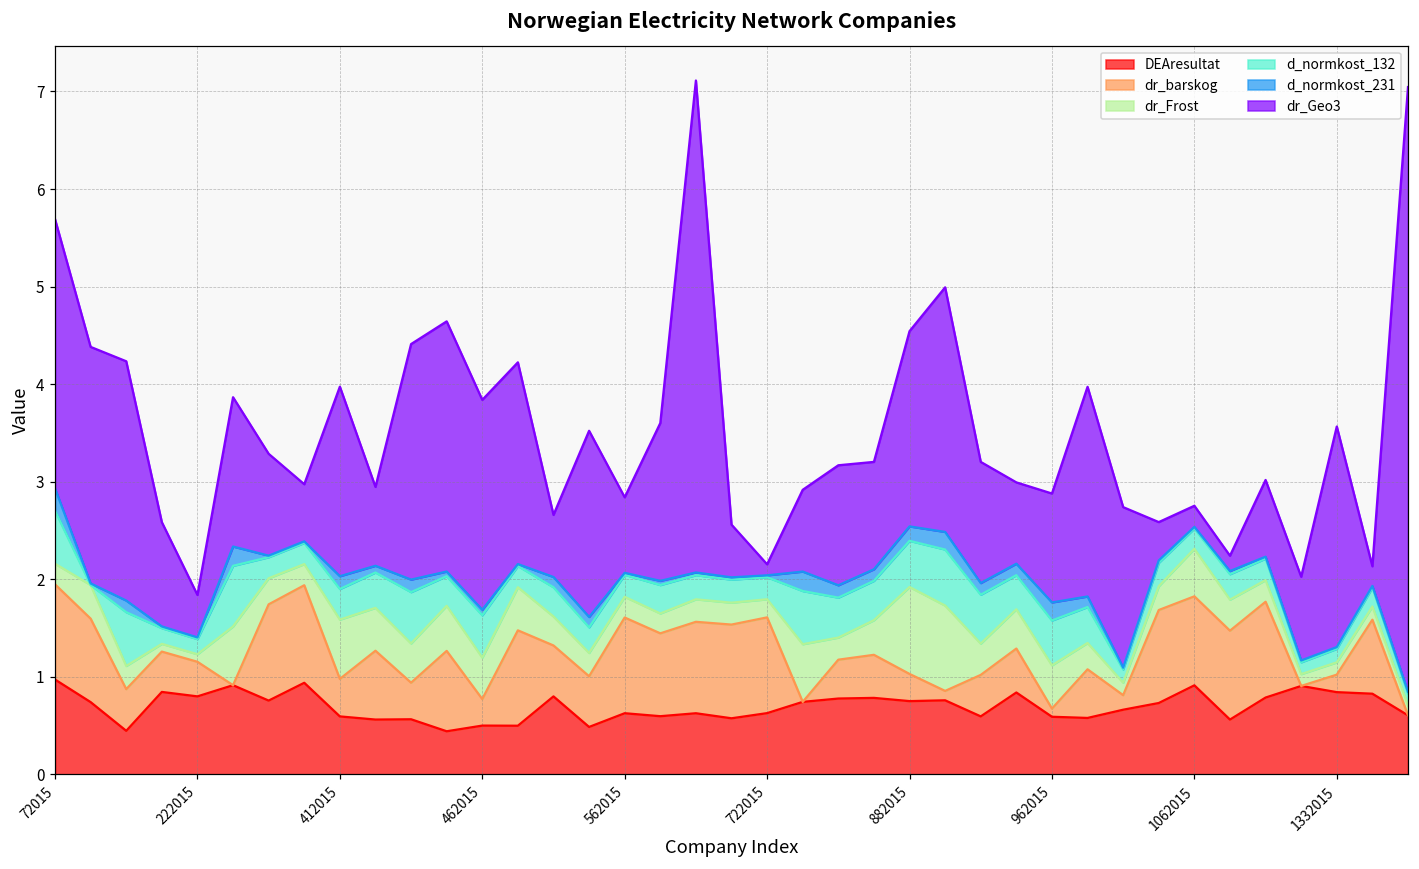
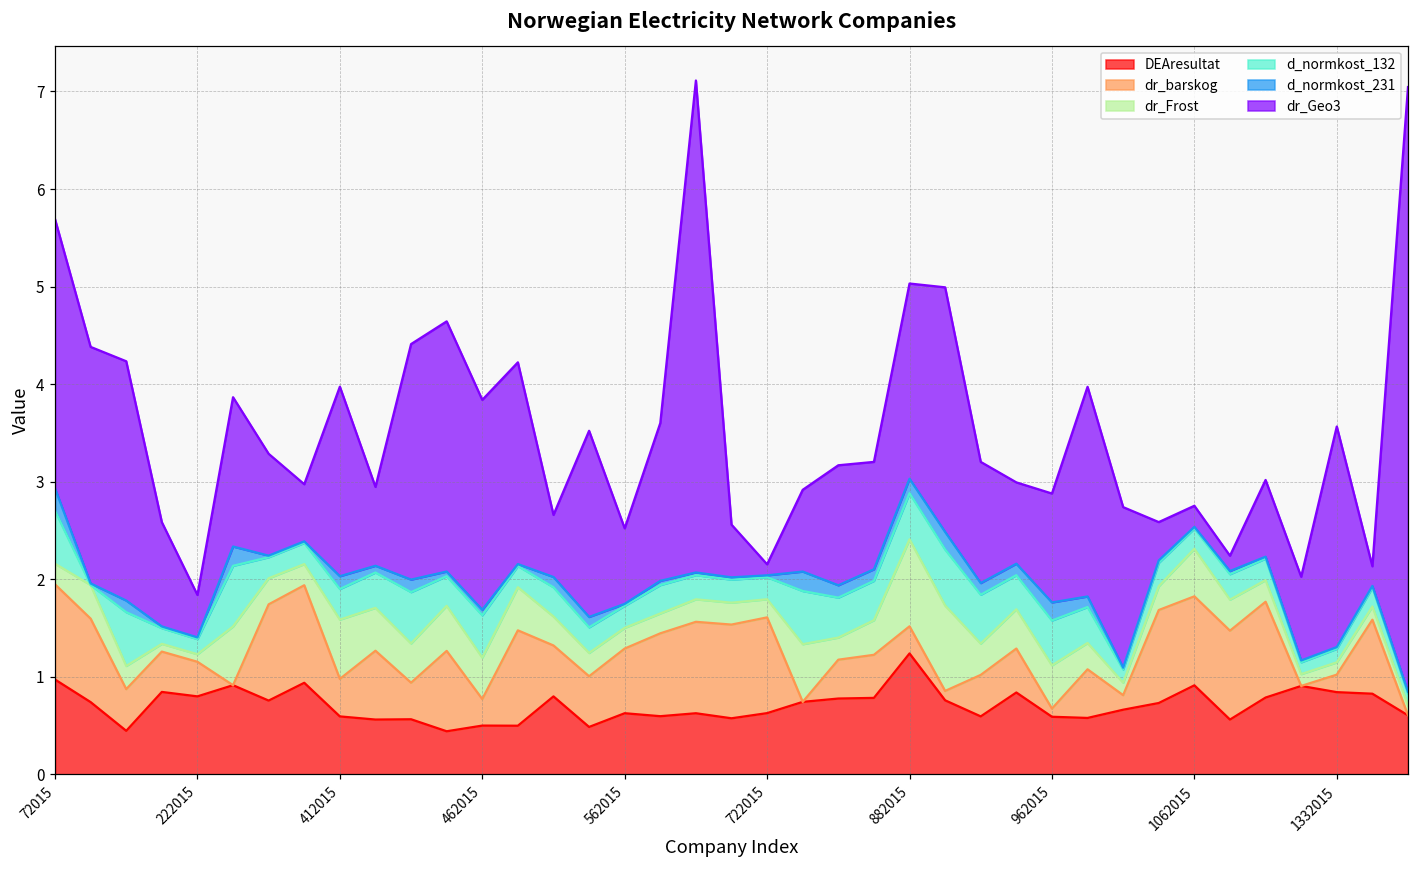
dr_barskog, 562015: 1.0 -> 0.7
DEAresultat, 882015: 0.7 -> 1.2
